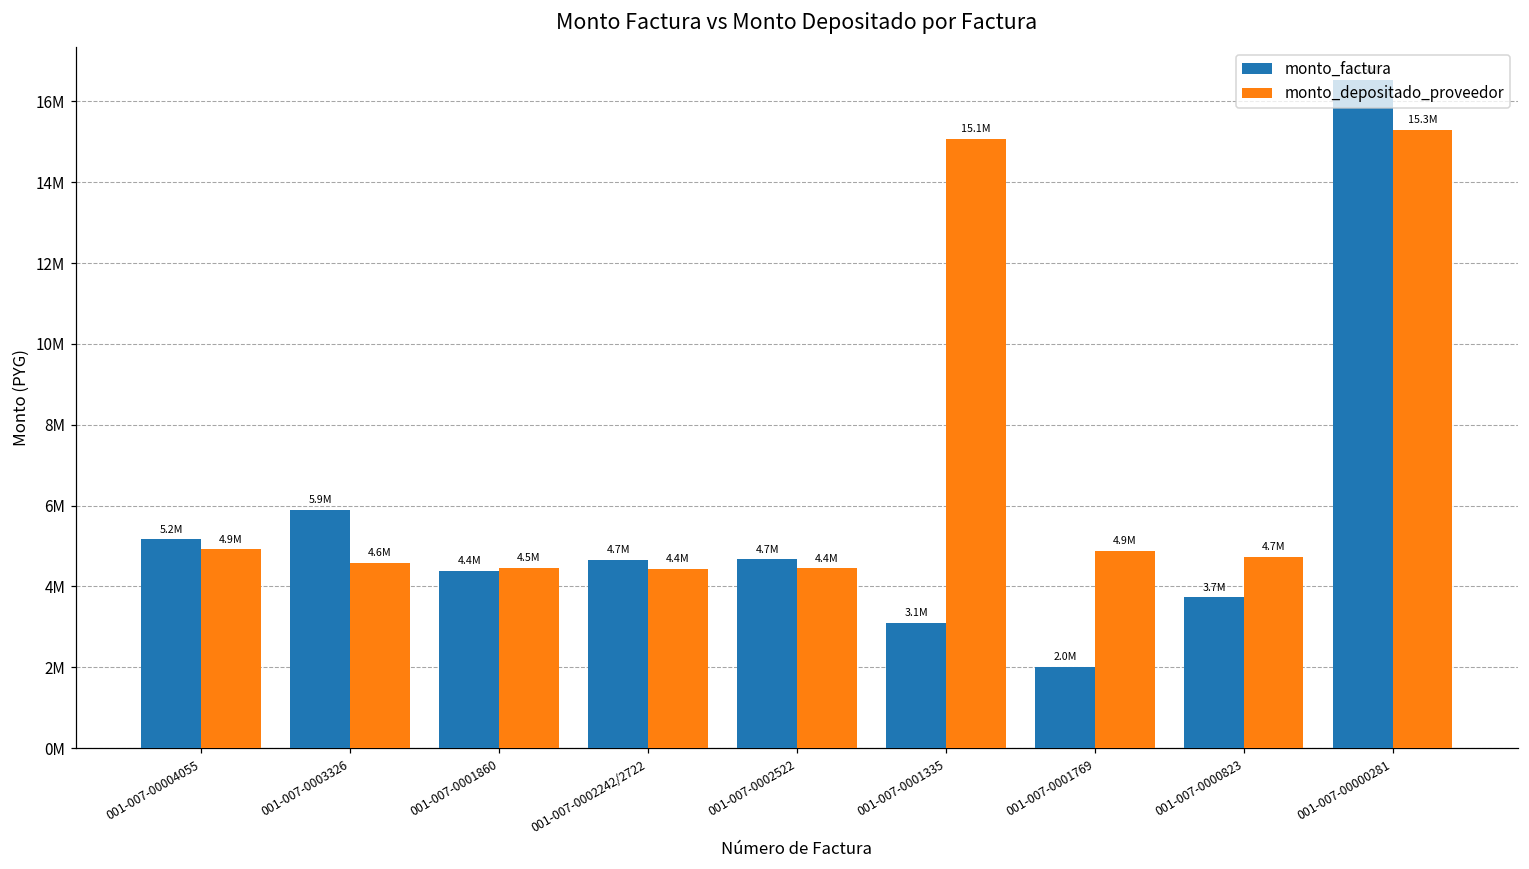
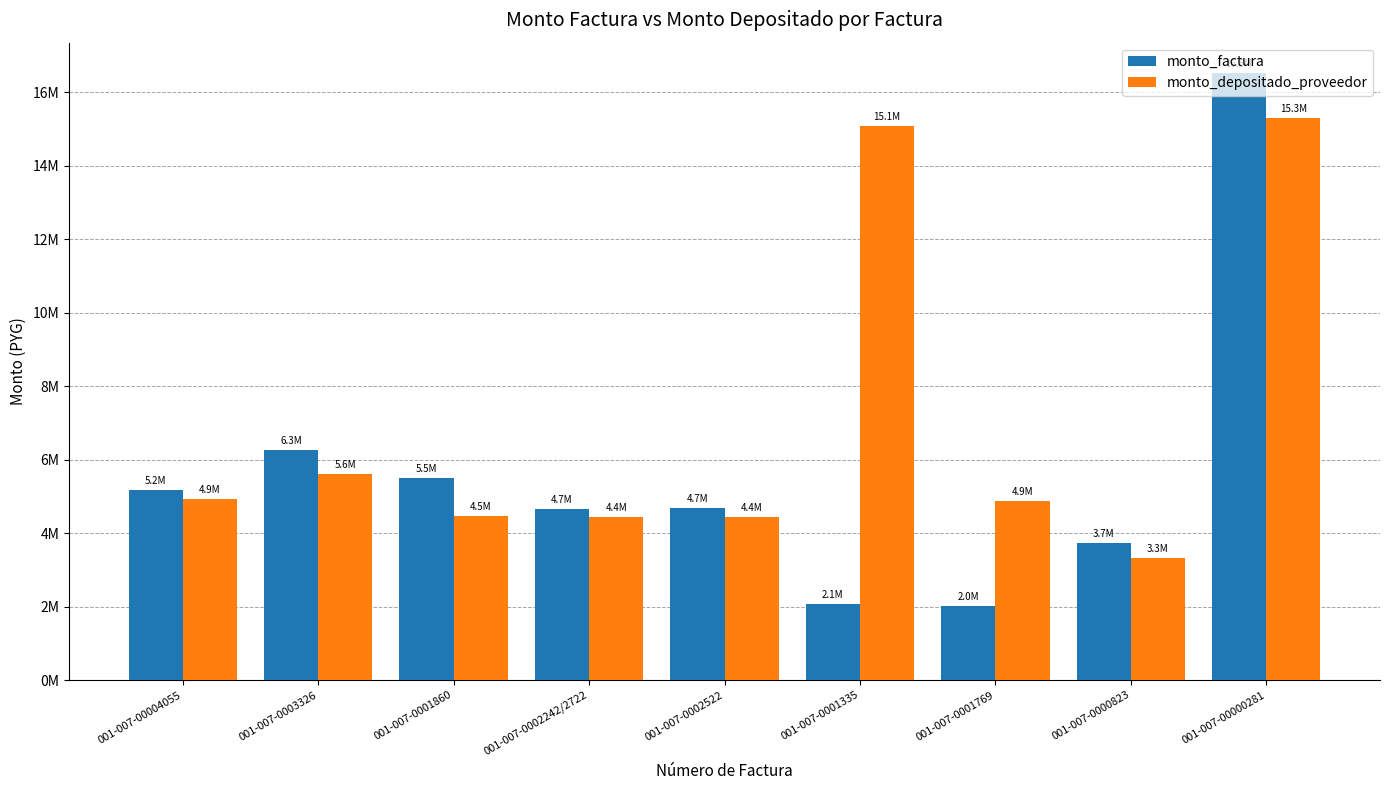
monto_factura, 001-007-0003326: 5.9M -> 6.3M
monto_depositado_proveedor, 001-007-0003326: 4.6M -> 5.6M
monto_factura, 001-007-0001860: 4.4M -> 5.5M
monto_factura, 001-007-0001335: 3.1M -> 2.1M
monto_depositado_proveedor, 001-007-0000823: 4.7M -> 3.3M
